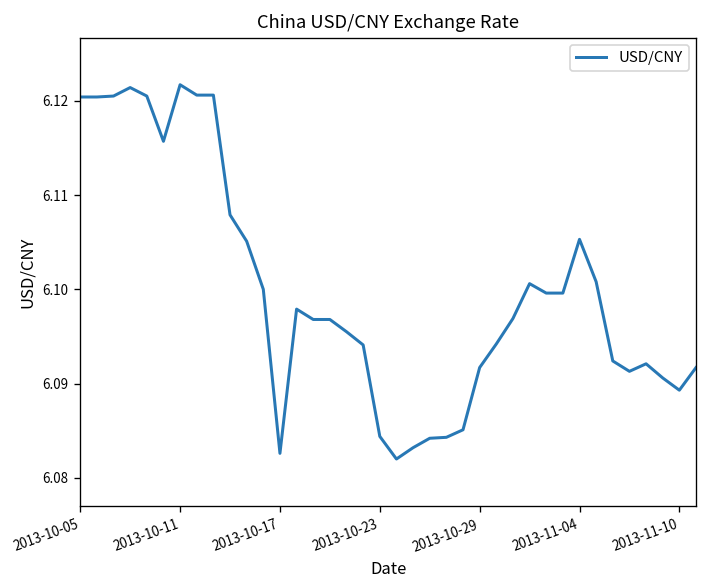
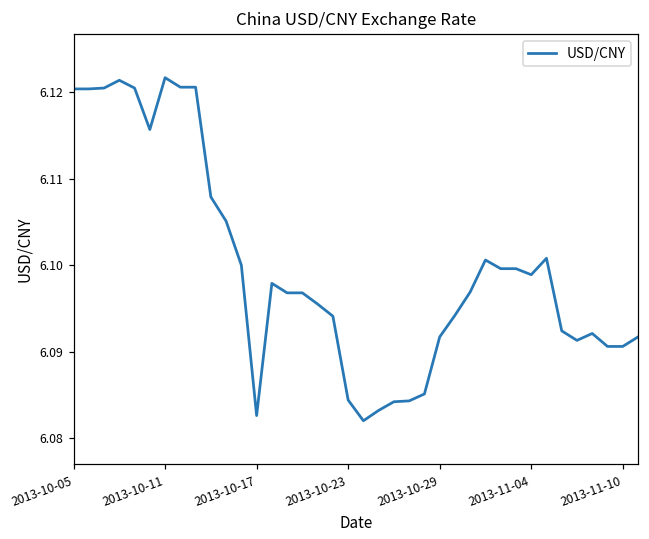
2013-11-04: 6.105 -> 6.099
2013-11-10: 6.089 -> 6.091
